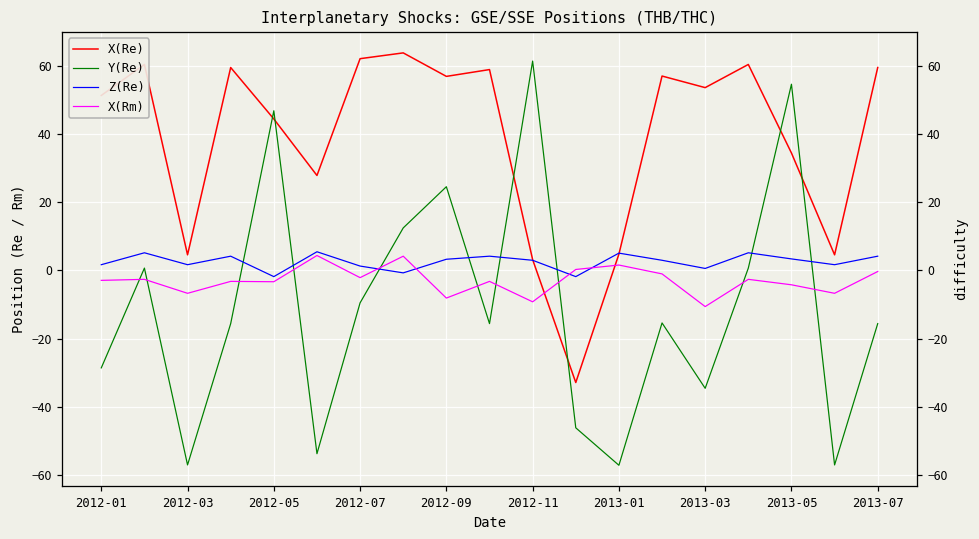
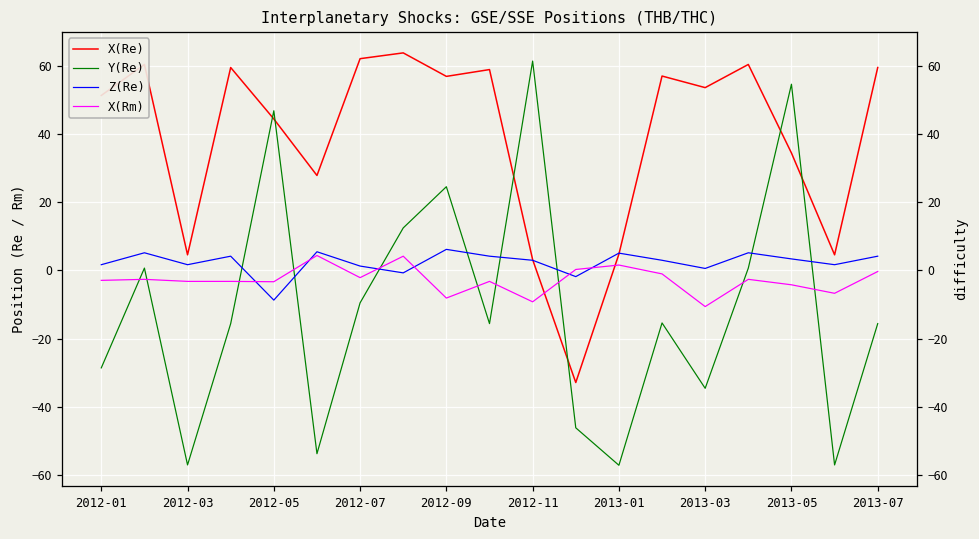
X(Rm), 2012-03: -7 -> -3
Z(Re), 2012-05: -2 -> -9
Z(Re), 2012-09: 3 -> 6
